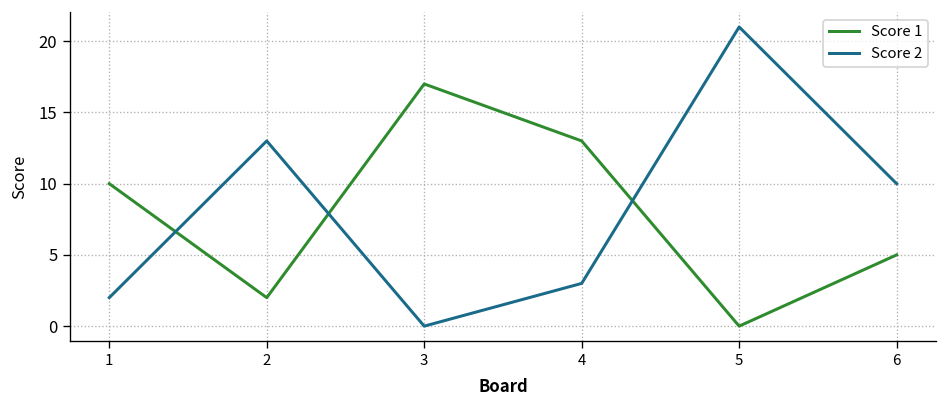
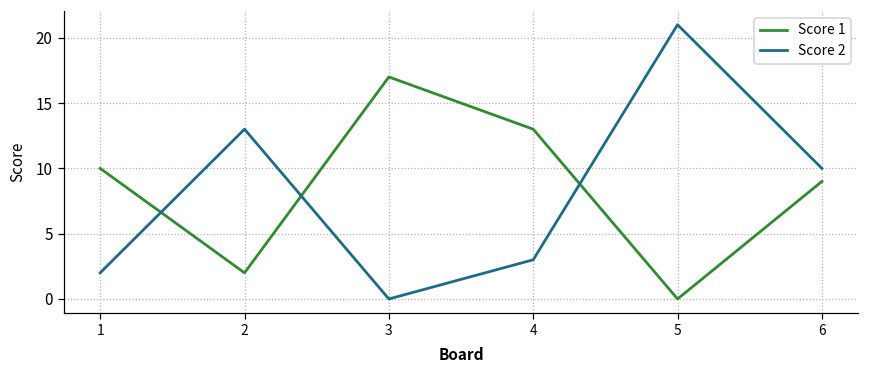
Score 1, 6: 5 -> 9
